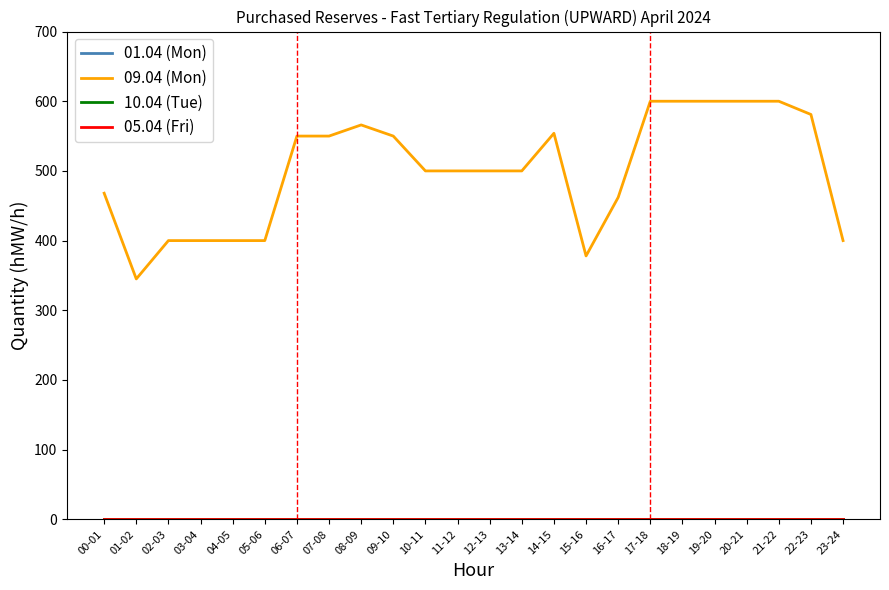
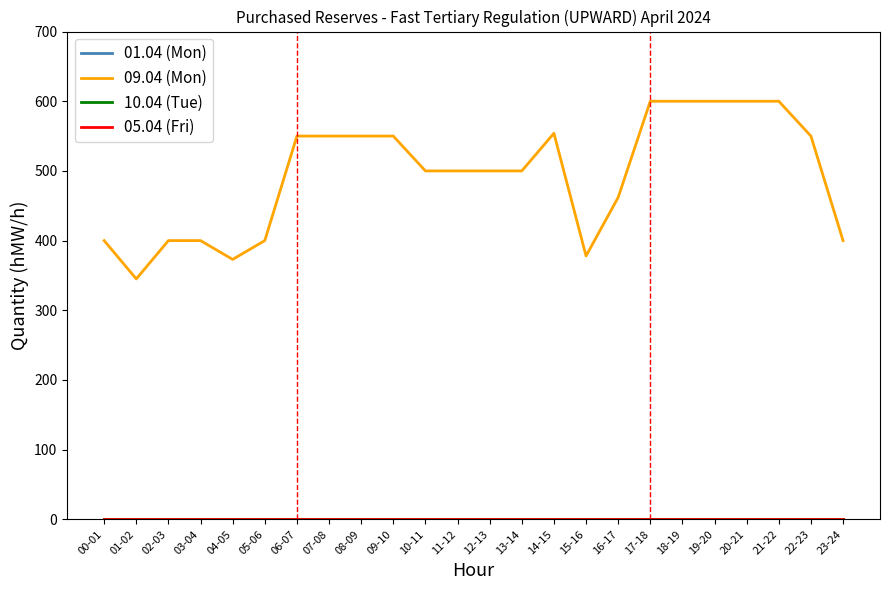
09.04 (Mon), 00-01: 470 -> 400
09.04 (Mon), 04-05: 400 -> 370
09.04 (Mon), 08-09: 570 -> 550
09.04 (Mon), 22-23: 580 -> 550
